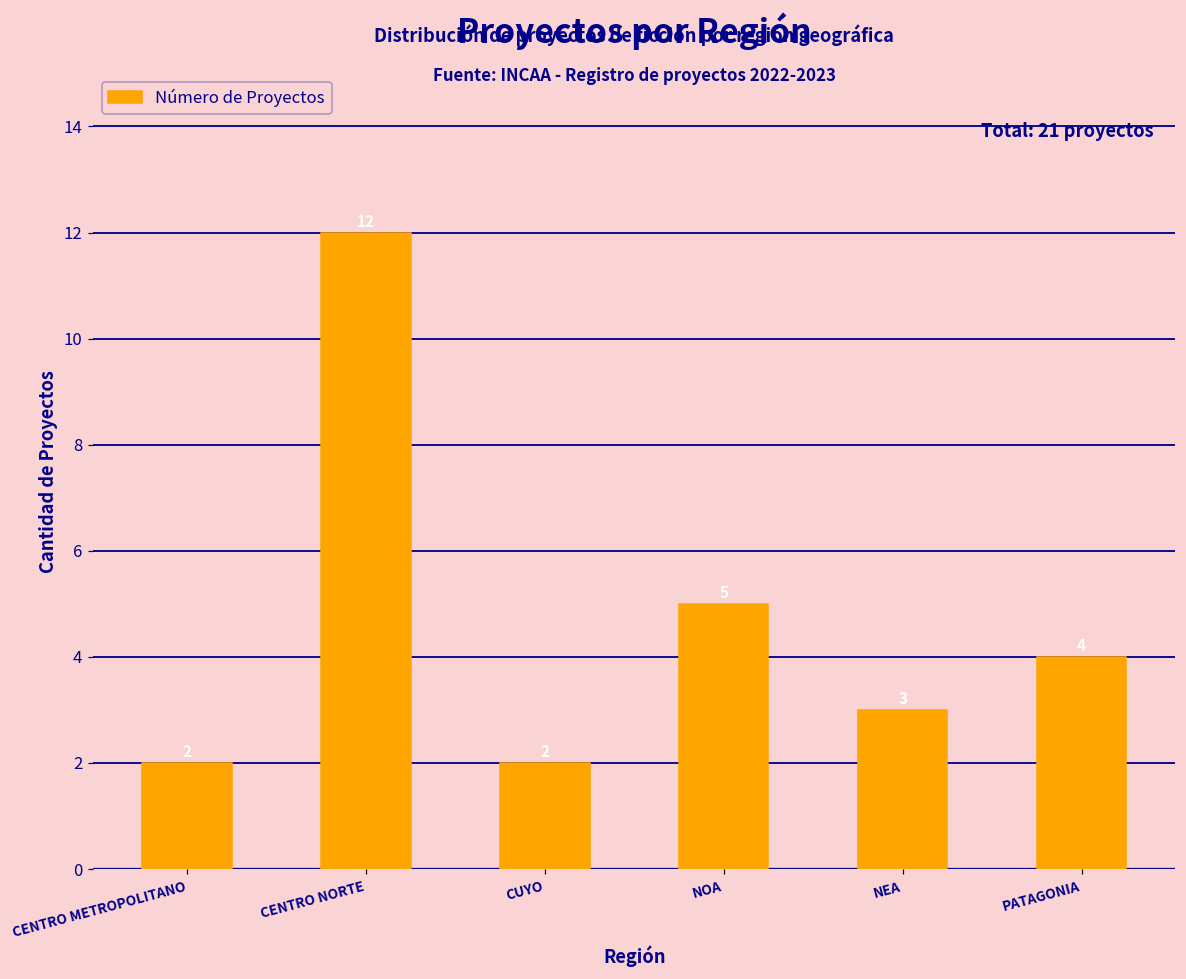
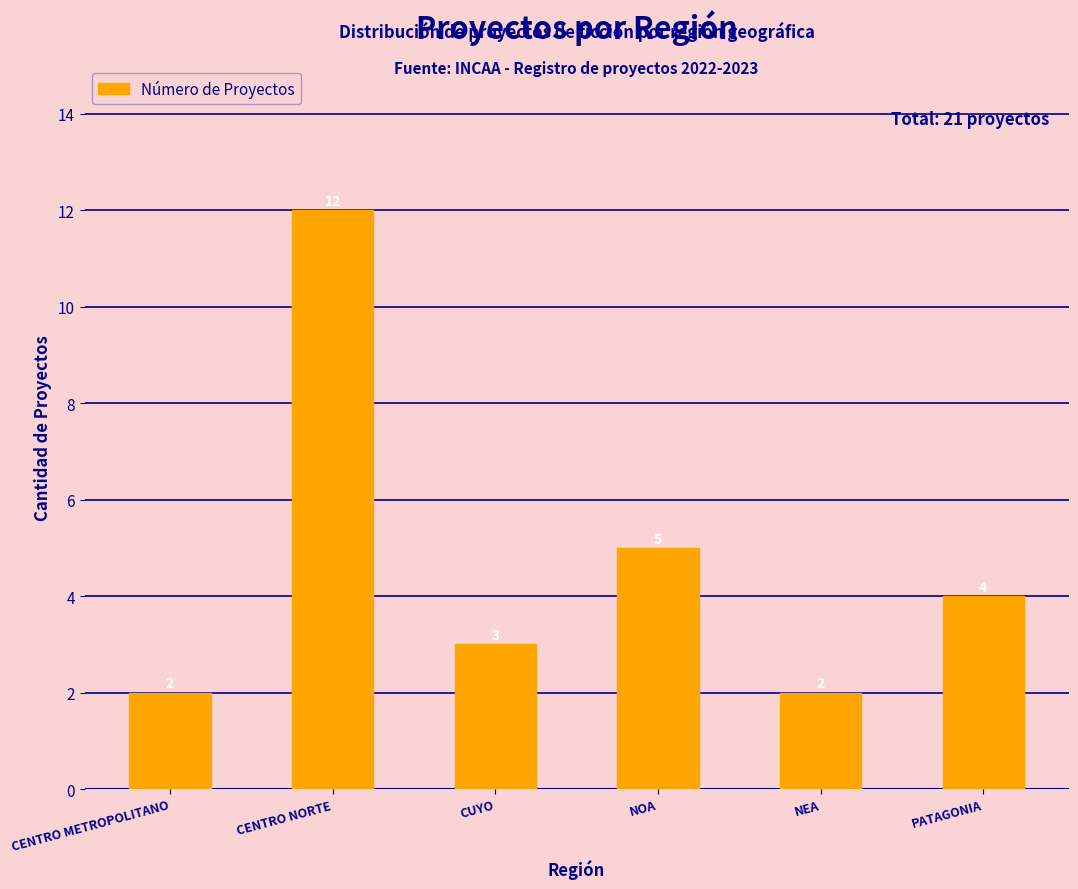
CUYO: 2 -> 3
NEA: 3 -> 2
